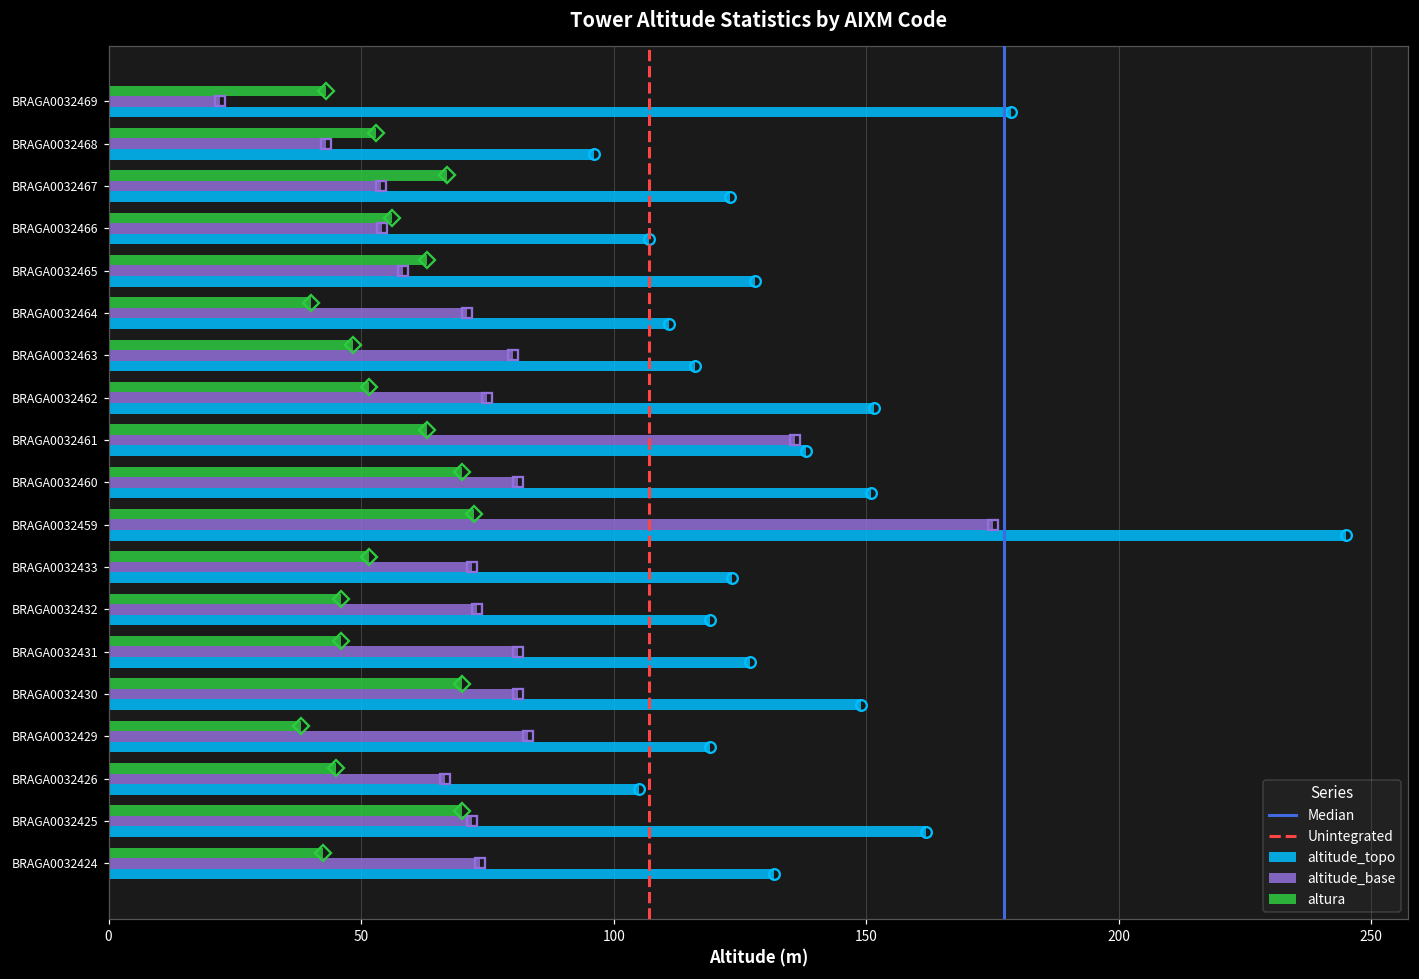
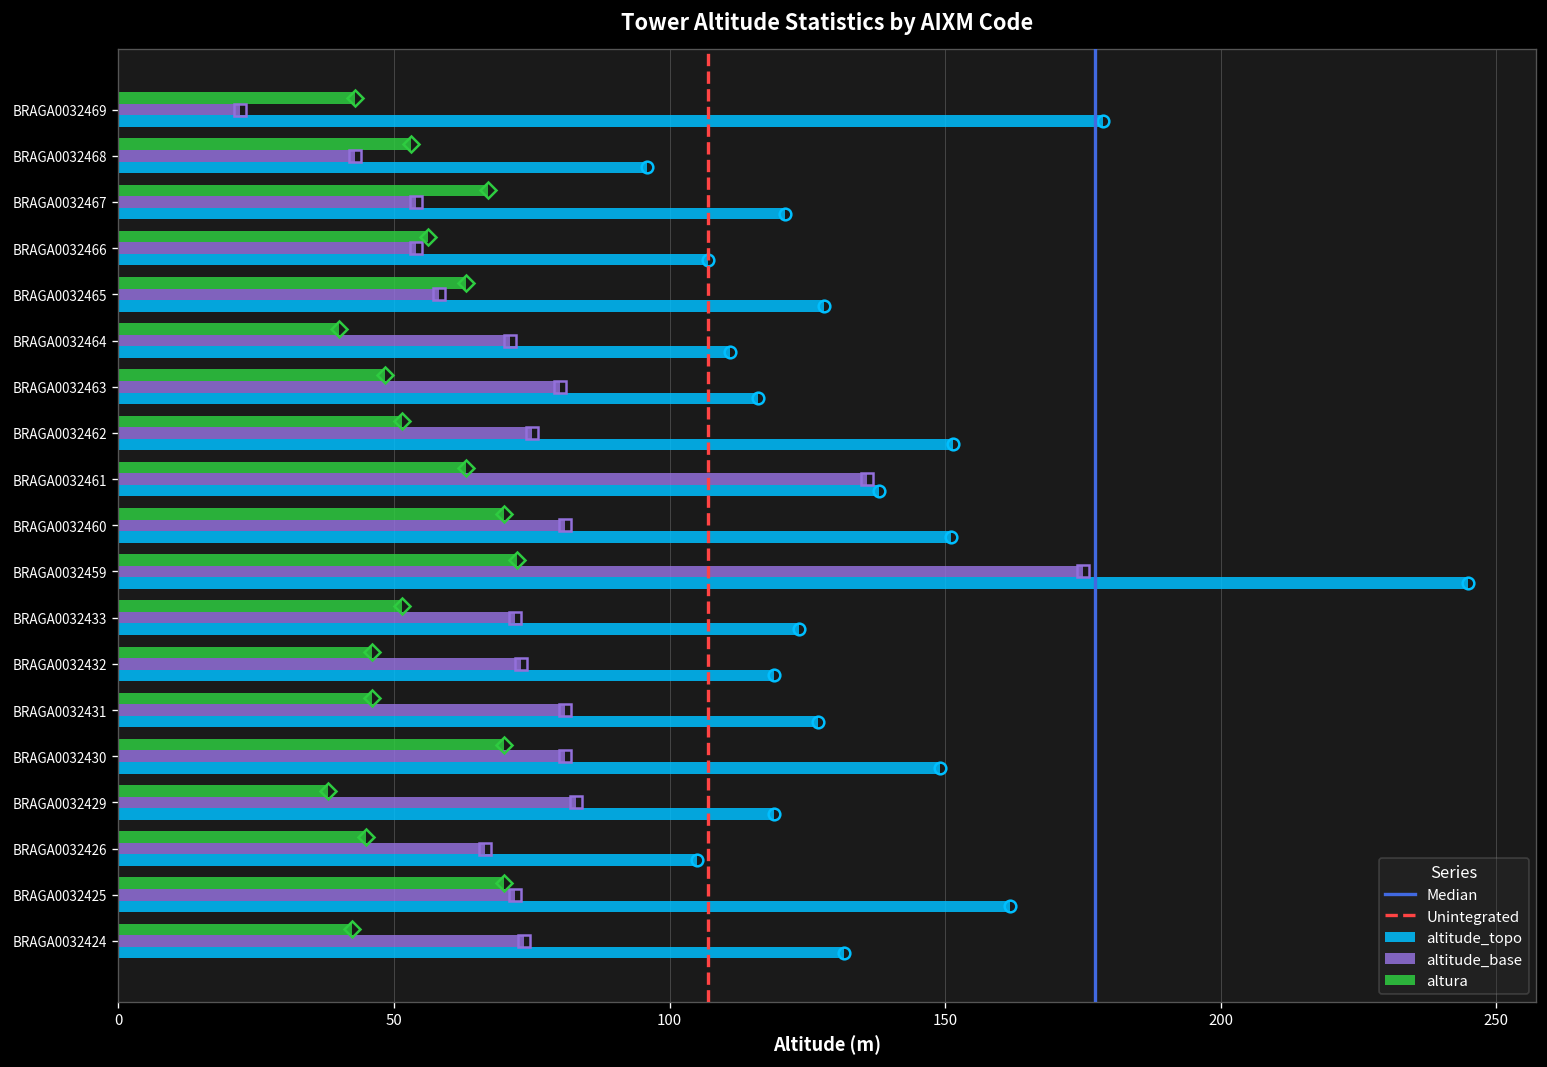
altitude_topo, BRAGA0032467: 123 -> 121
